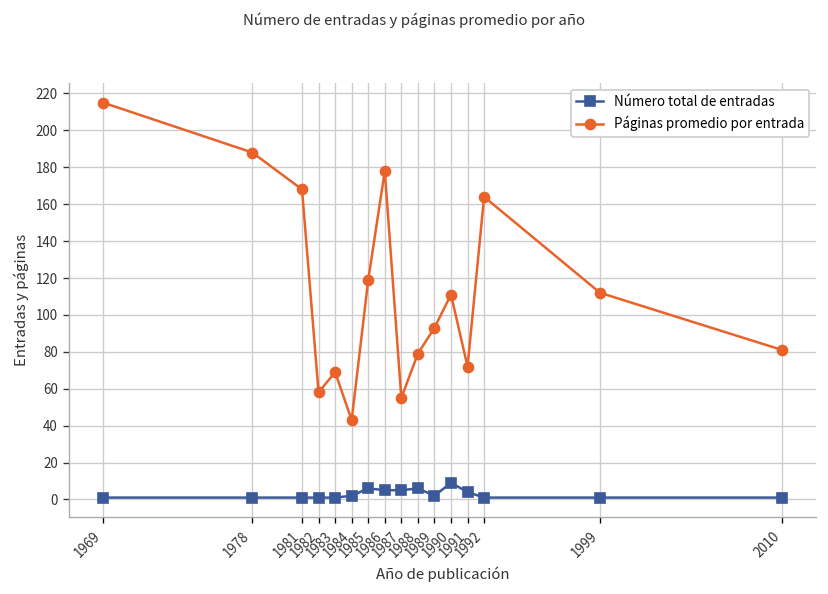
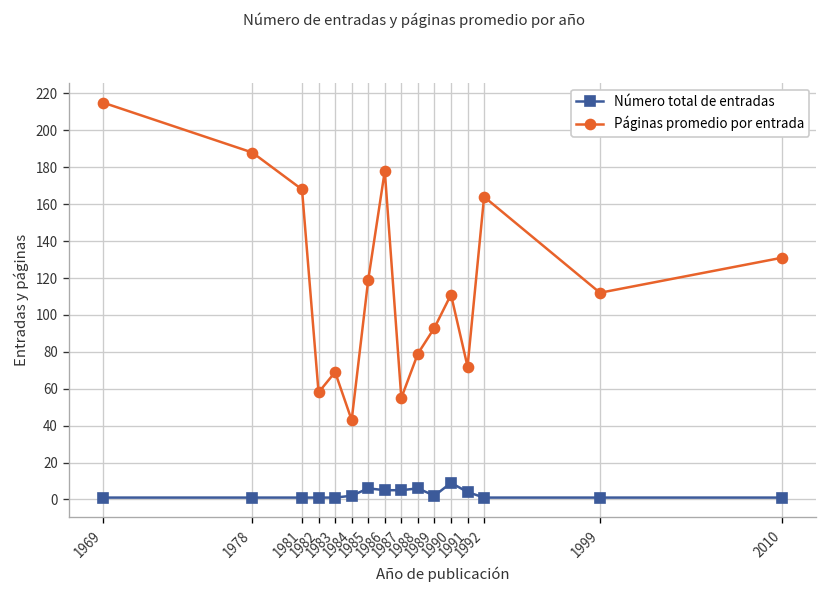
Páginas promedio por entrada, 2010: 81 -> 131
